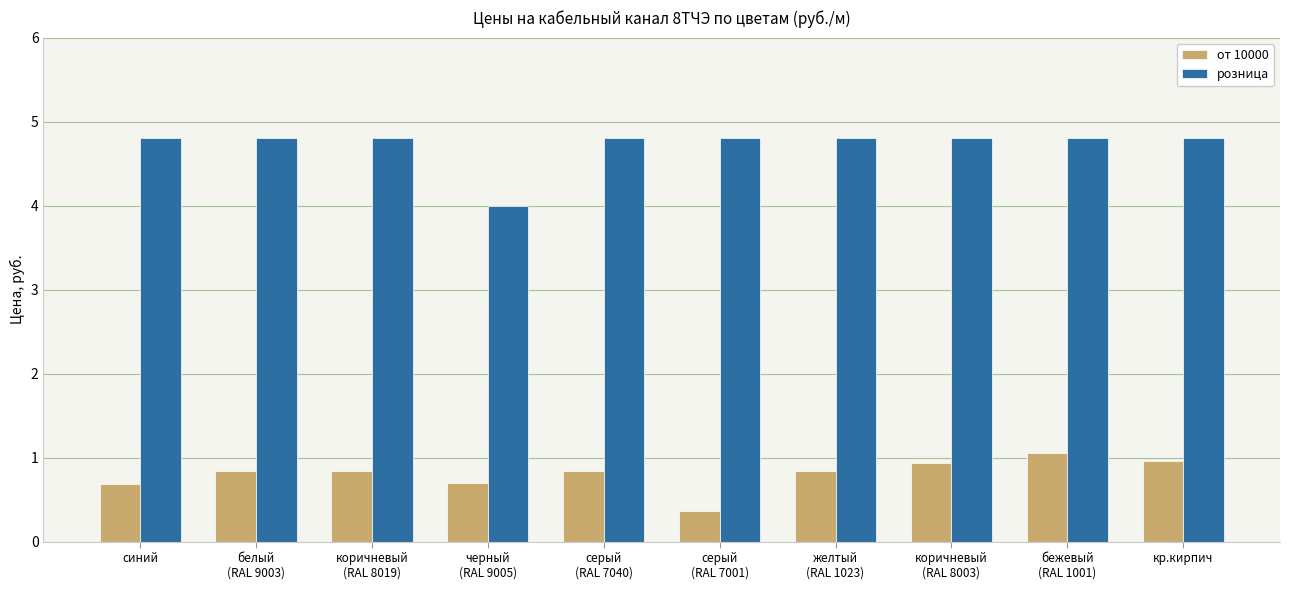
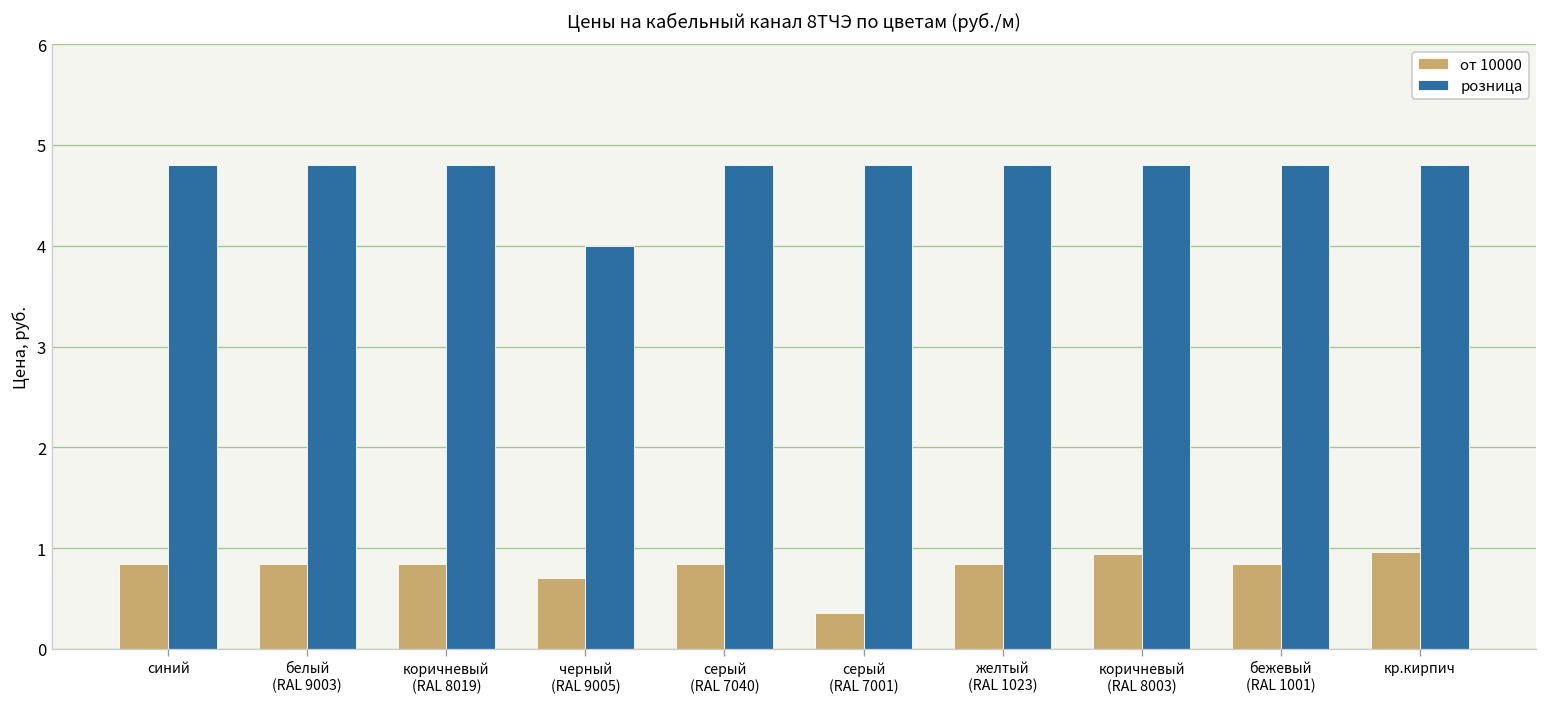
от 10000, синий: 0.7 -> 0.8
от 10000, бежевый (RAL 1001): 1.1 -> 0.8
